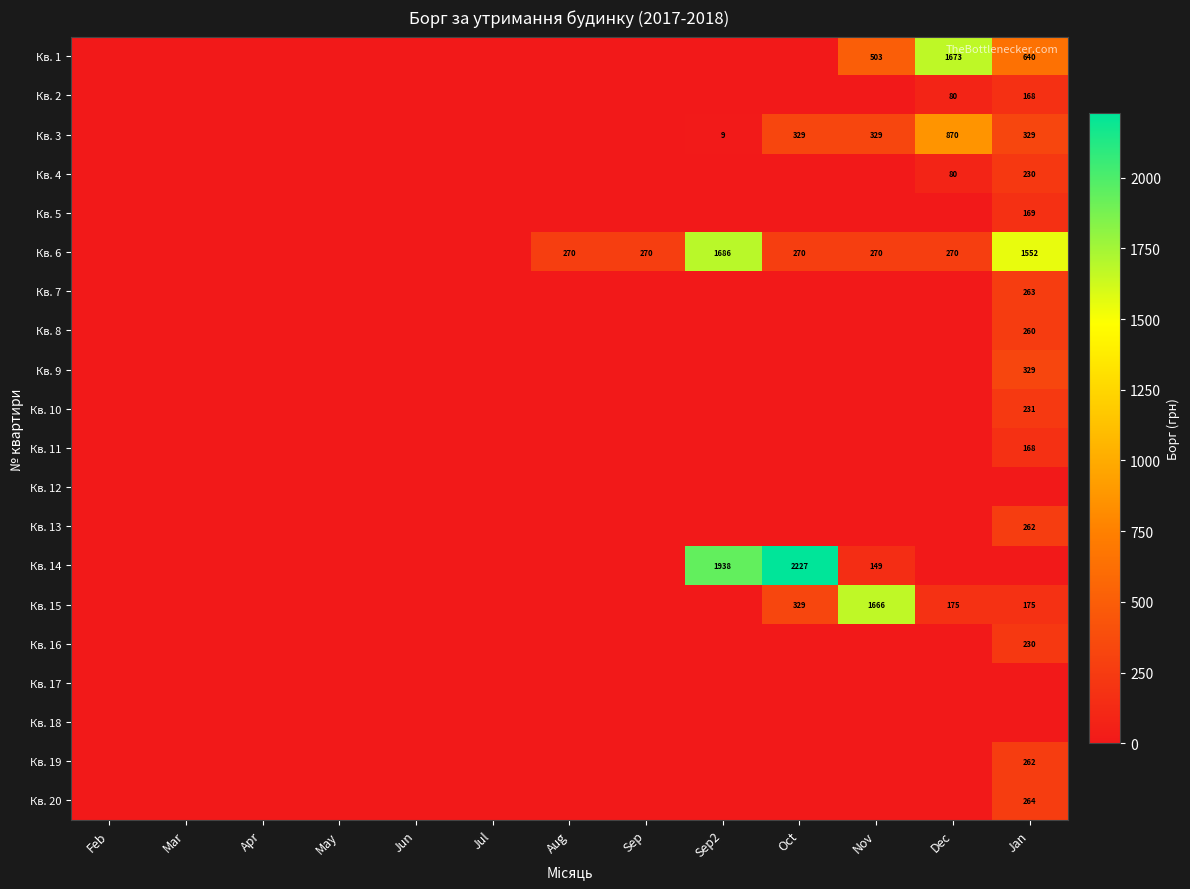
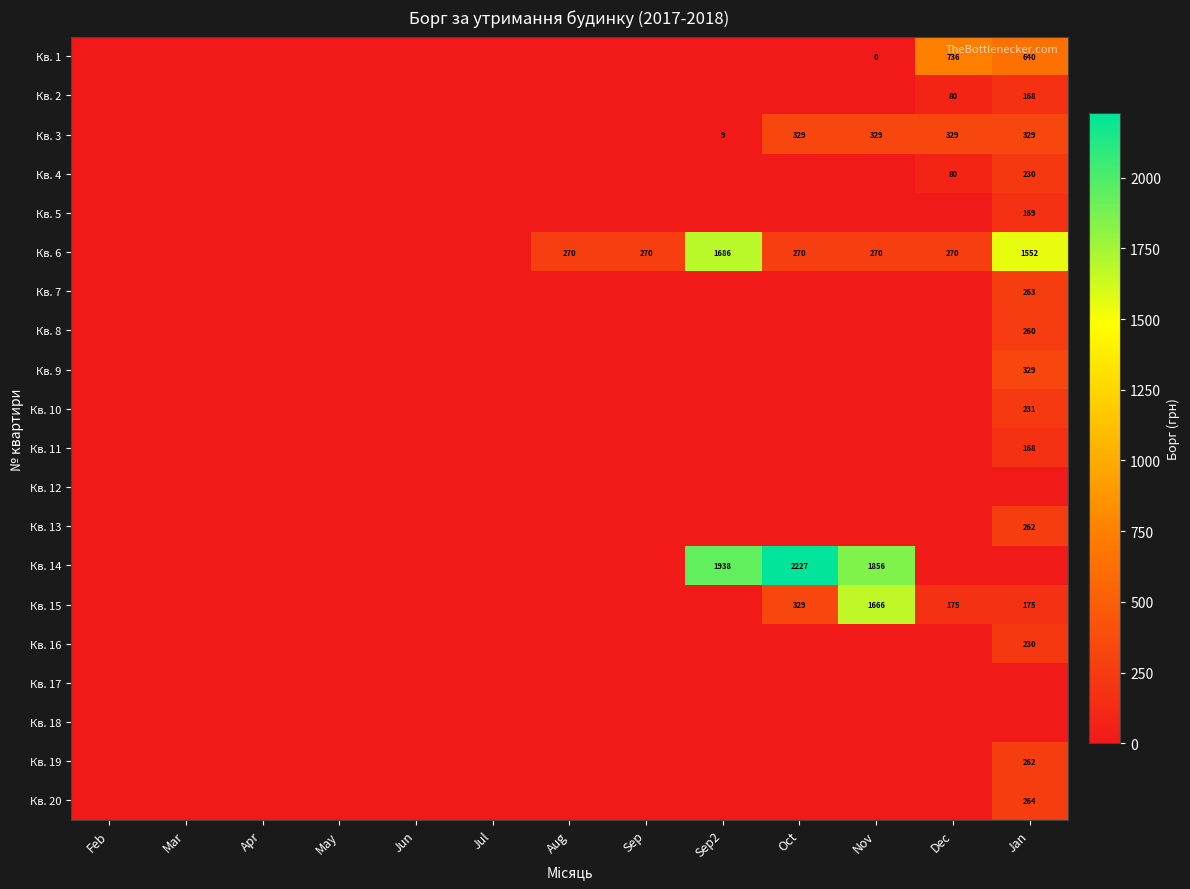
Кв. 1, Nov: 503 -> 0
Кв. 1, Dec: 1673 -> 736
Кв. 3, Dec: 870 -> 329
Кв. 14, Nov: 149 -> 1856
